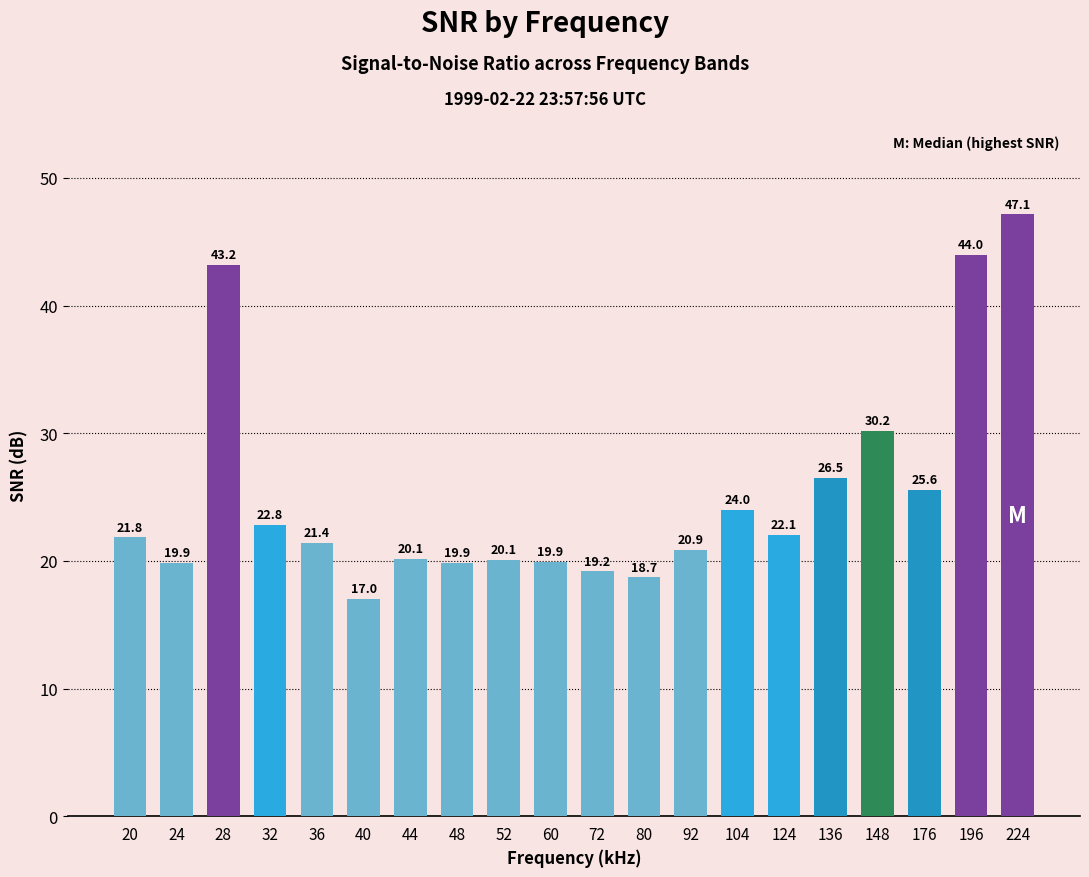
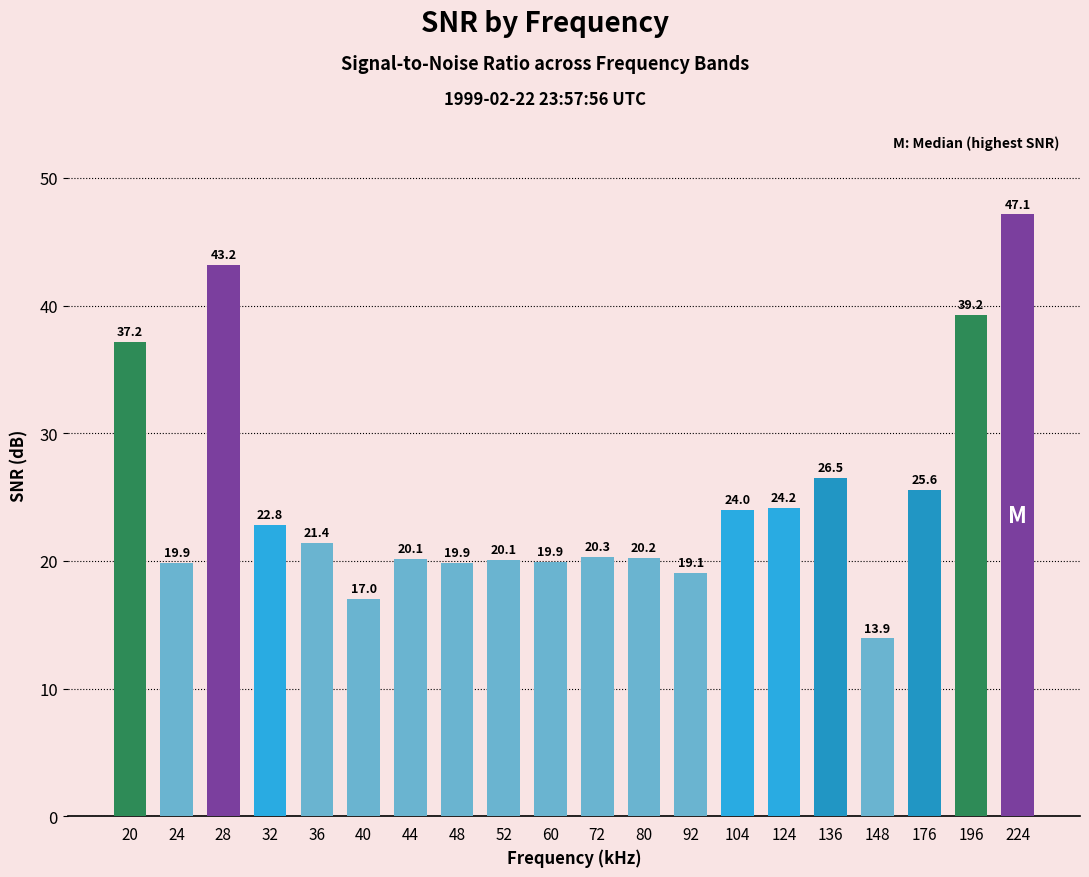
20: 21.8 -> 37.2
72: 19.2 -> 20.3
80: 18.7 -> 20.2
92: 20.9 -> 19.1
124: 22.1 -> 24.2
148: 30.2 -> 13.9
196: 44.0 -> 39.2
